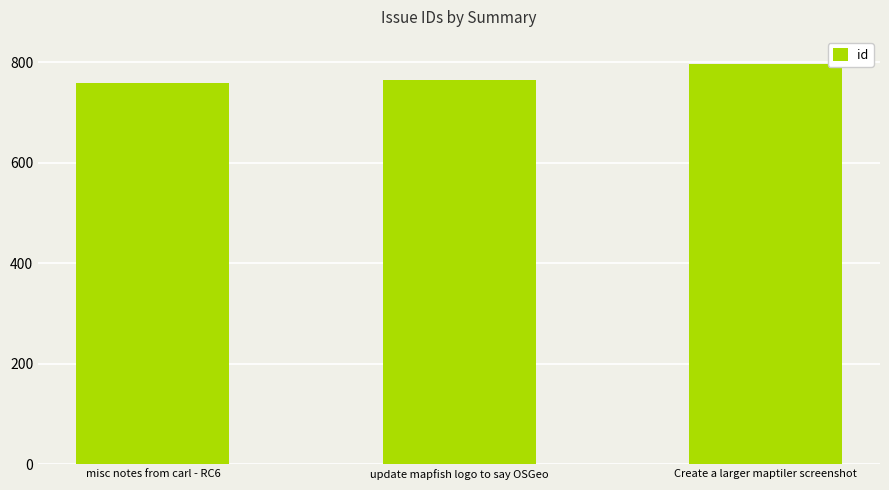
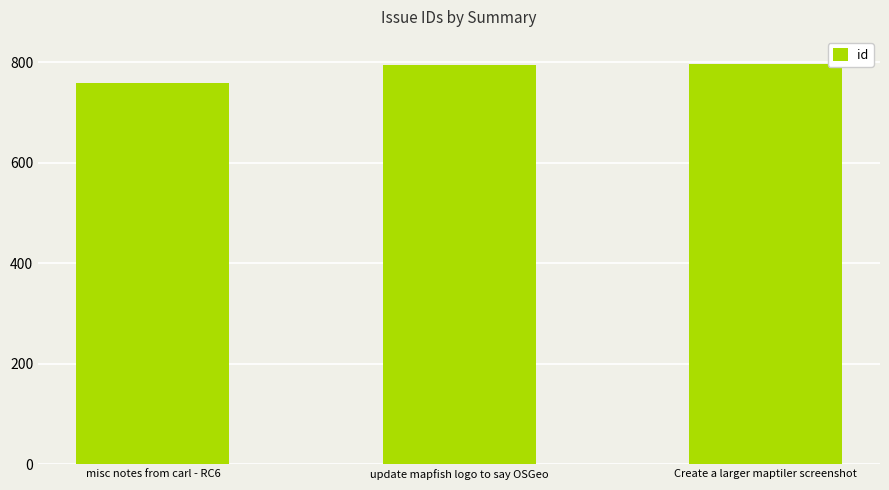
update mapfish logo to say OSGeo: 760 -> 790
